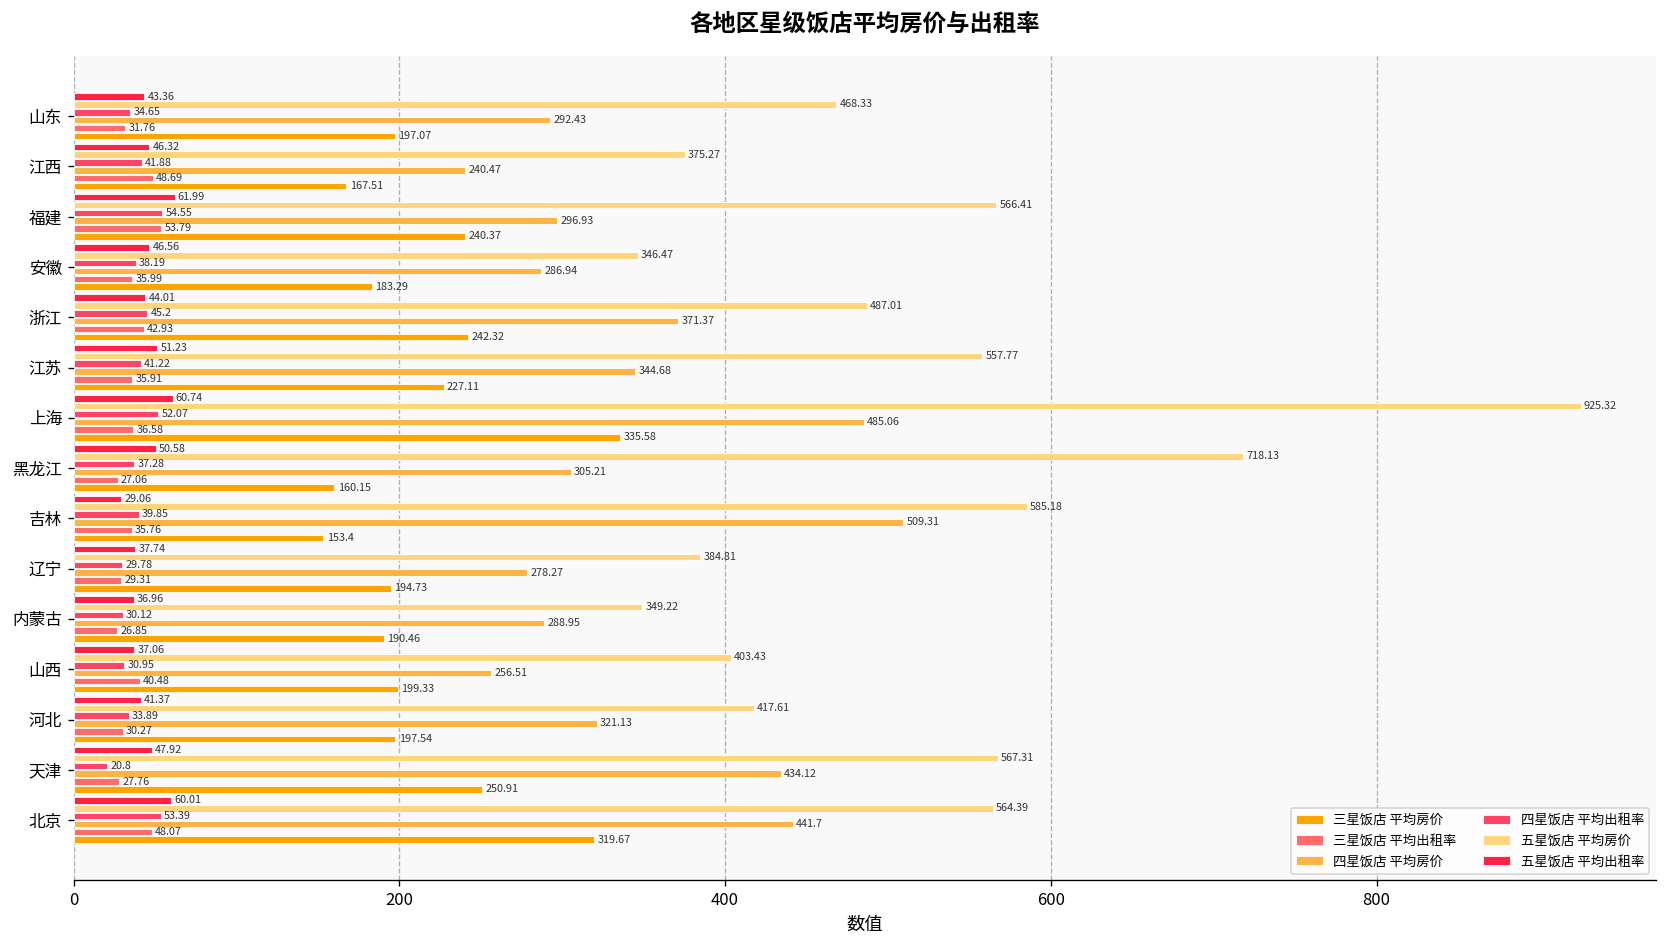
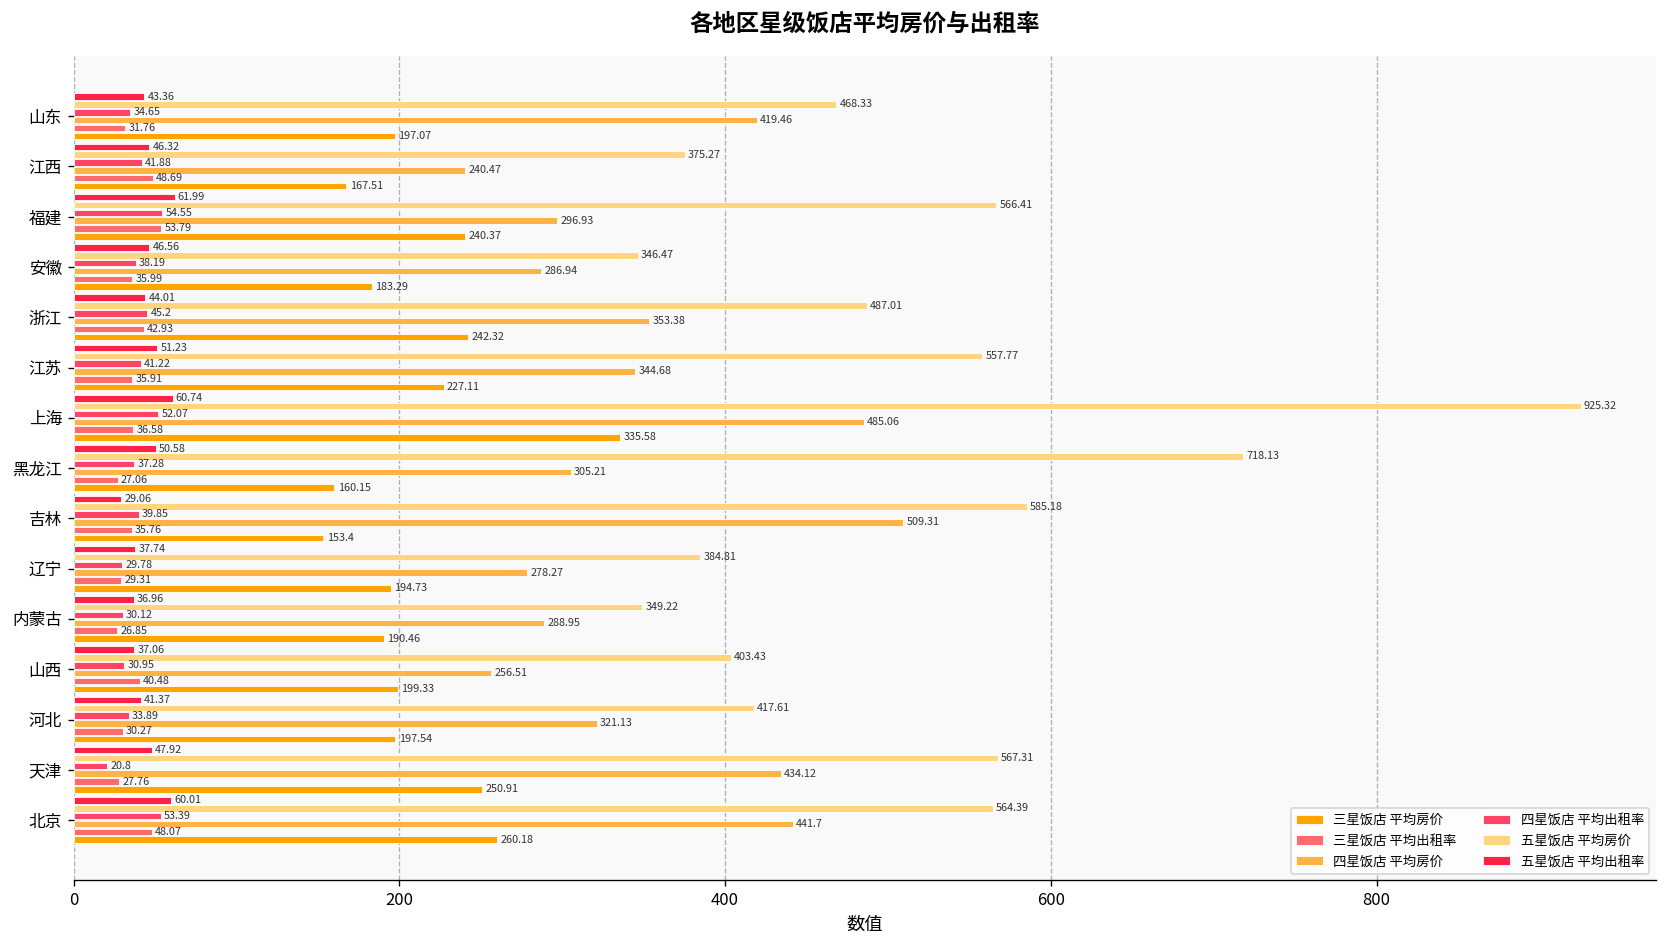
四星饭店 平均房价, 山东: 292.43 -> 419.46
四星饭店 平均房价, 浙江: 371.37 -> 353.38
三星饭店 平均房价, 北京: 319.67 -> 260.18
